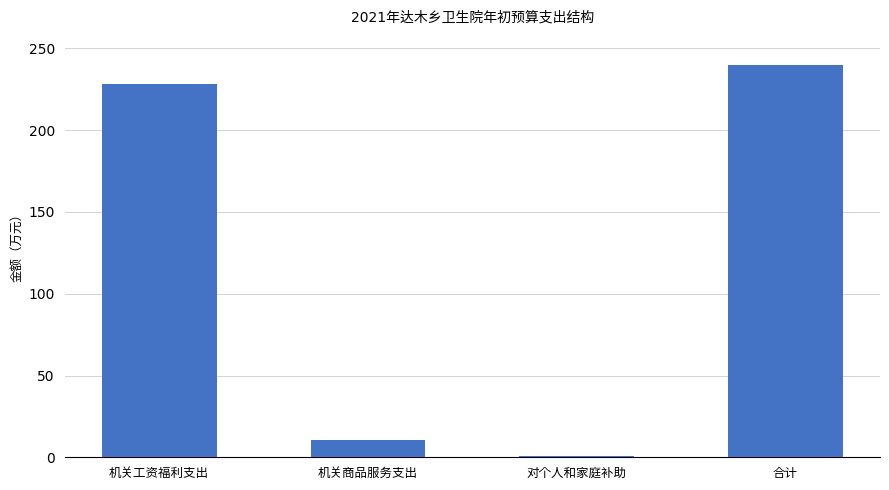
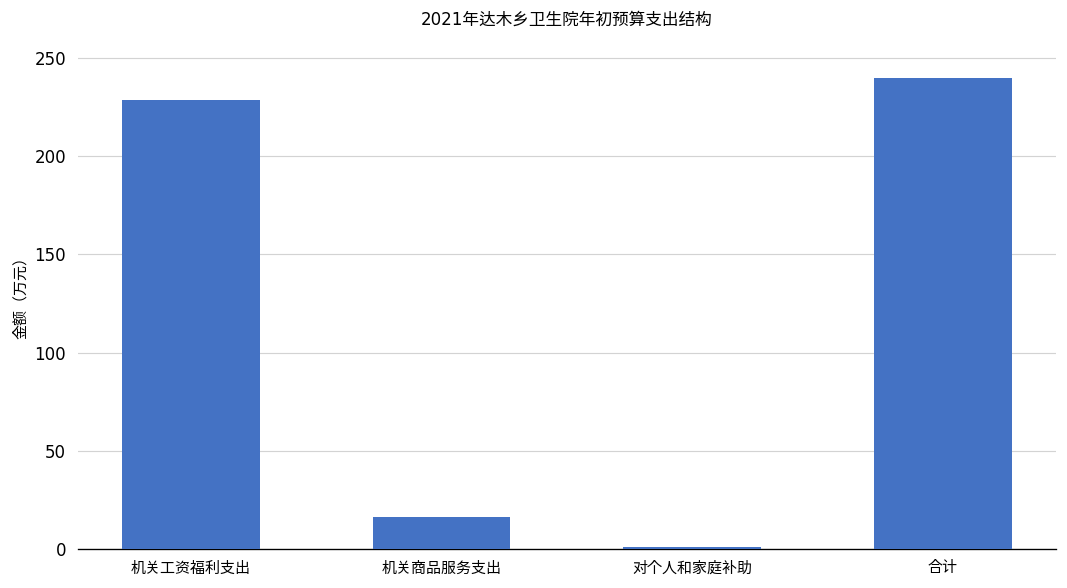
机关商品服务支出: 11 -> 16
